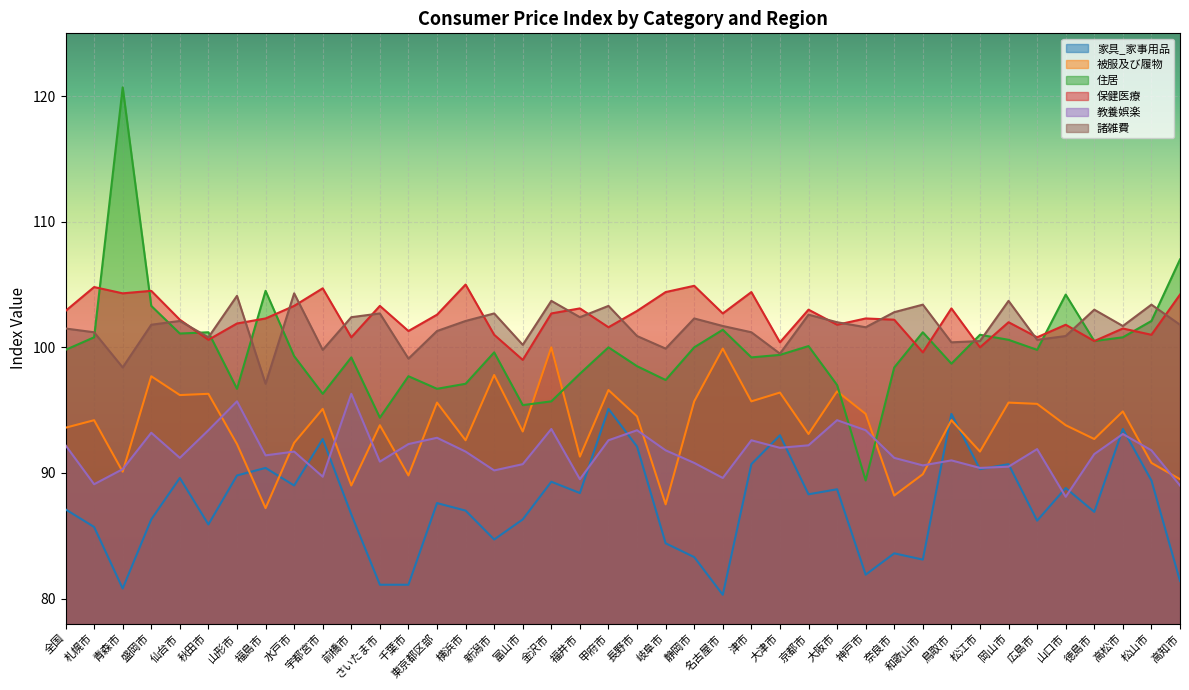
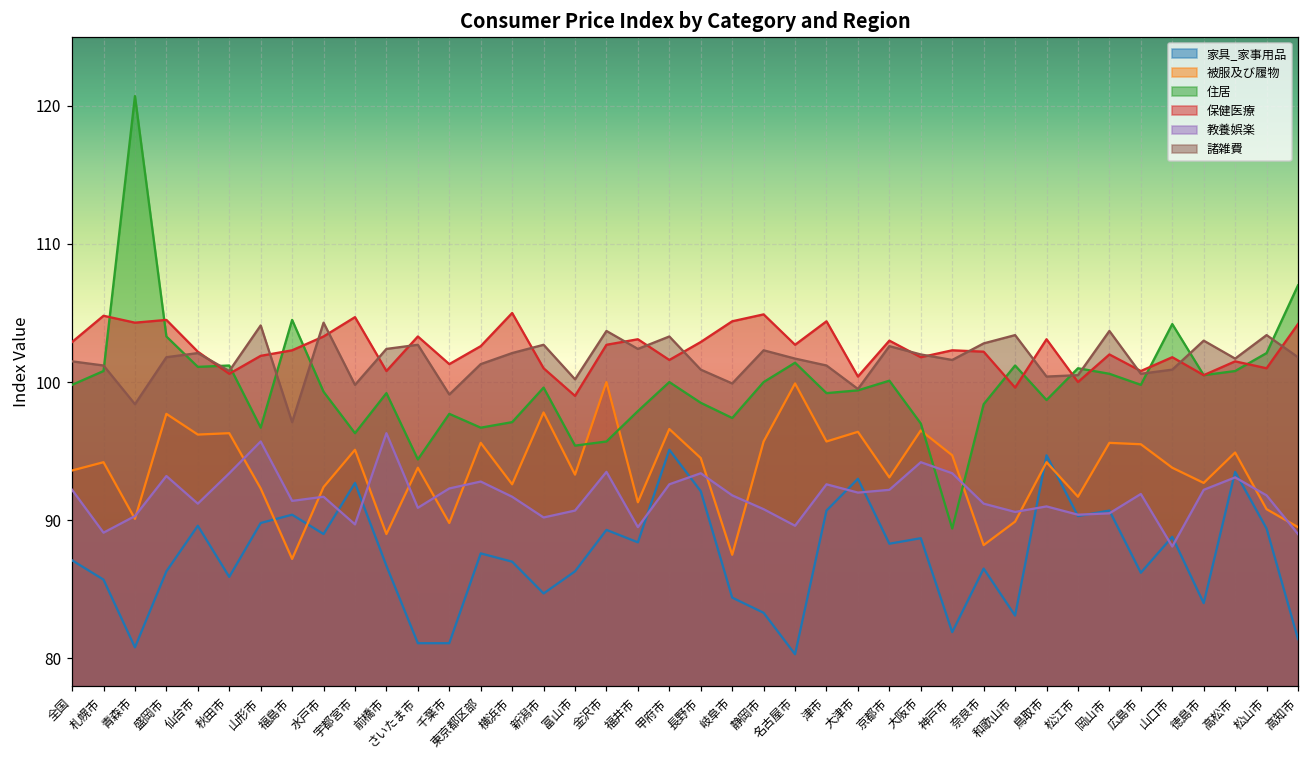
家具_家事用品, 奈良市: 83.6 -> 86.5
家具_家事用品, 徳島市: 86.9 -> 84.0
教養娯楽, 徳島市: 91.5 -> 92.2
